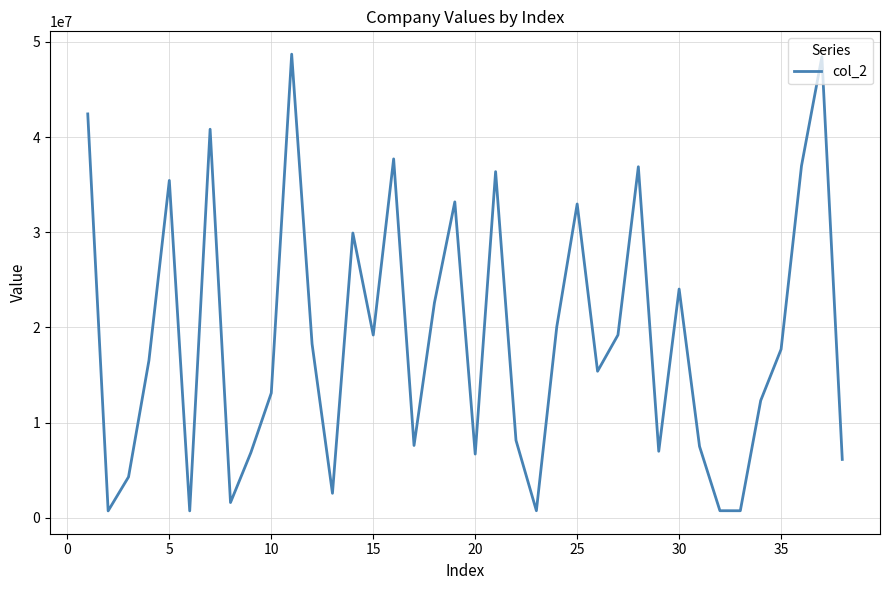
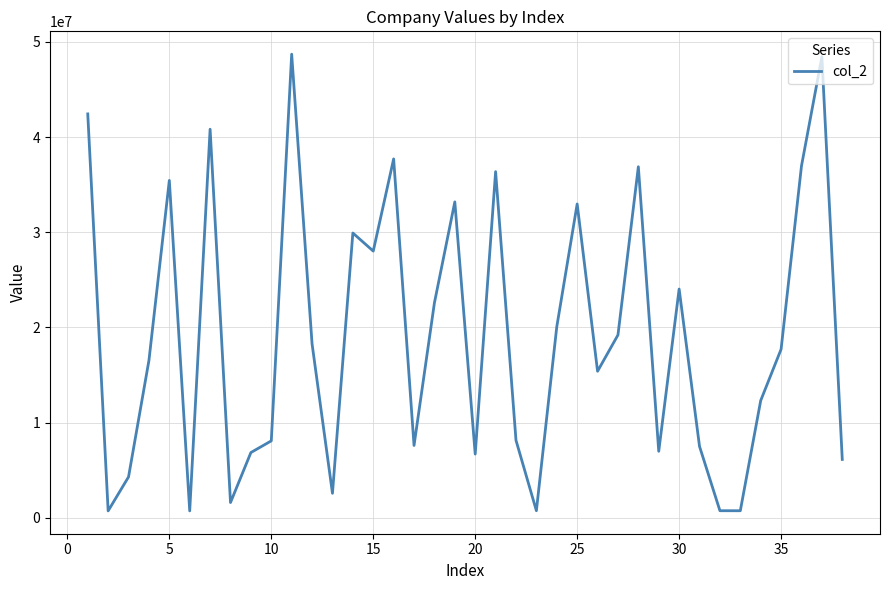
10: 13000000 -> 8000000
15: 19000000 -> 28000000
